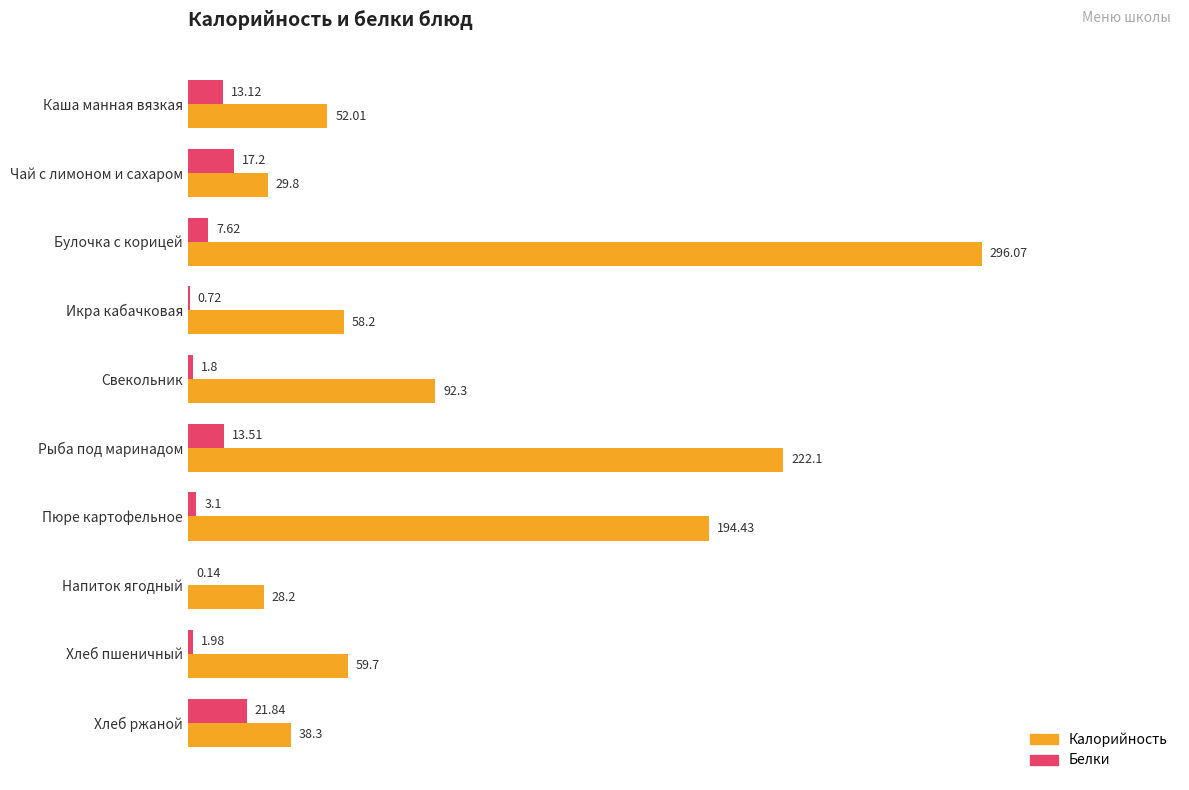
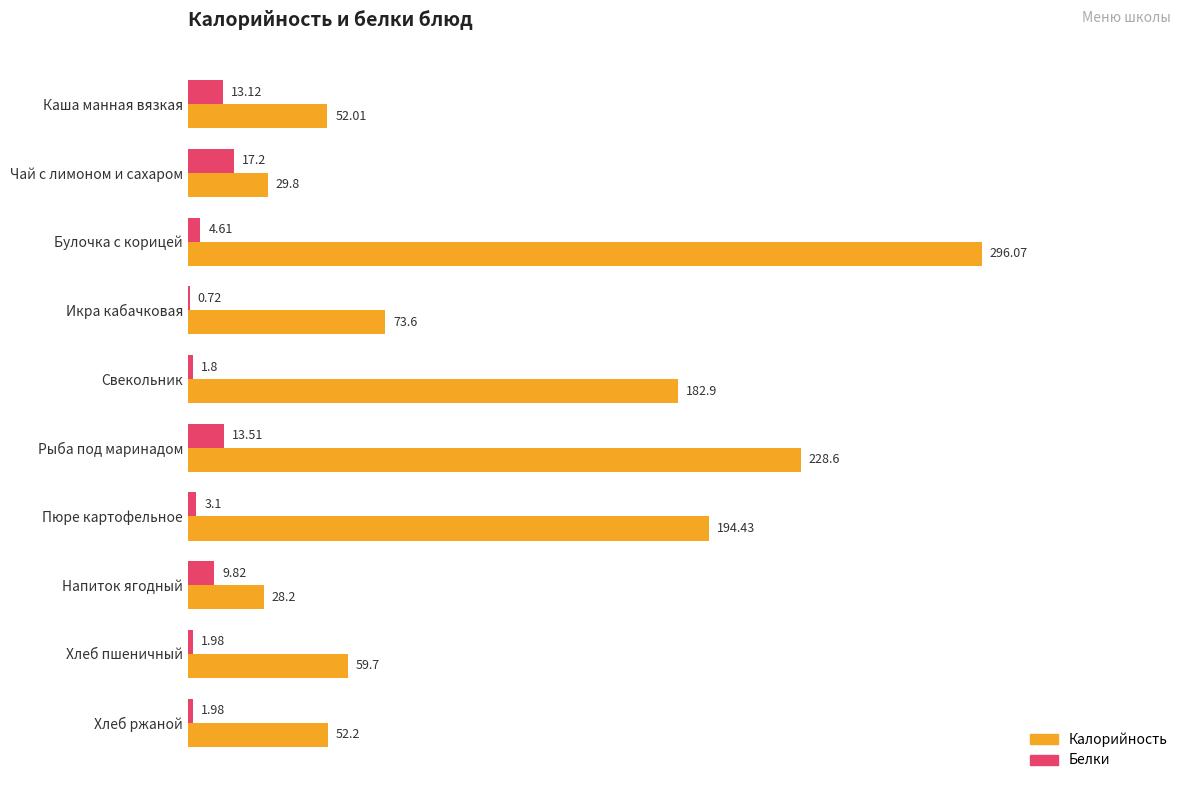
Белки, Булочка с корицей: 7.62 -> 4.61
Калорийность, Икра кабачковая: 58.2 -> 73.6
Калорийность, Свекольник: 92.3 -> 182.9
Калорийность, Рыба под маринадом: 222.1 -> 228.6
Белки, Напиток ягодный: 0.14 -> 9.82
Белки, Хлеб ржаной: 21.84 -> 1.98
Калорийность, Хлеб ржаной: 38.3 -> 52.2
